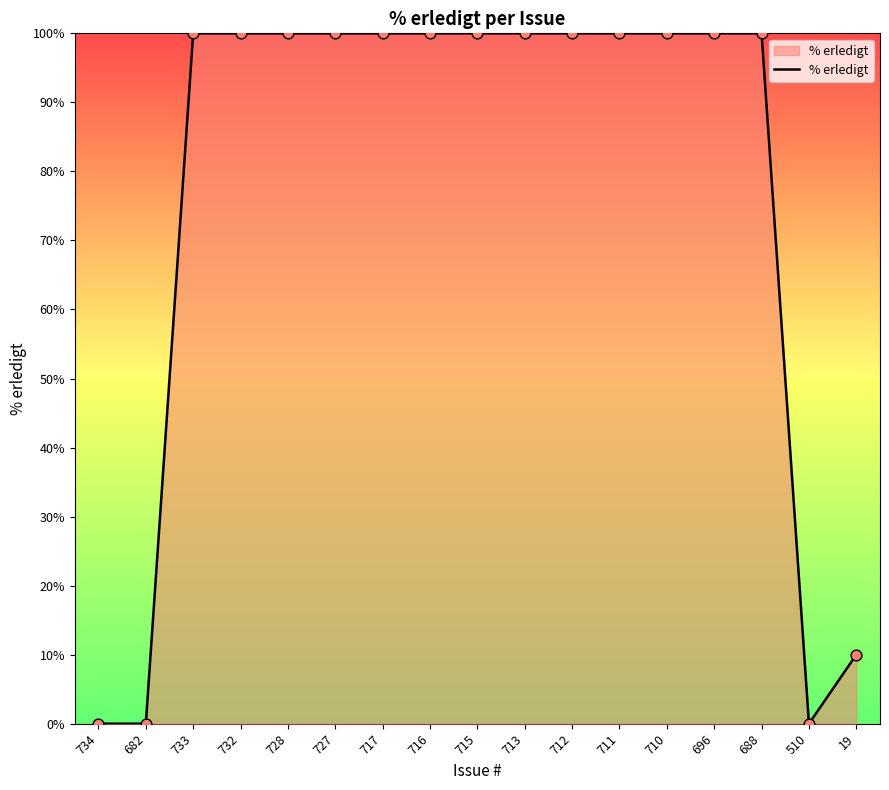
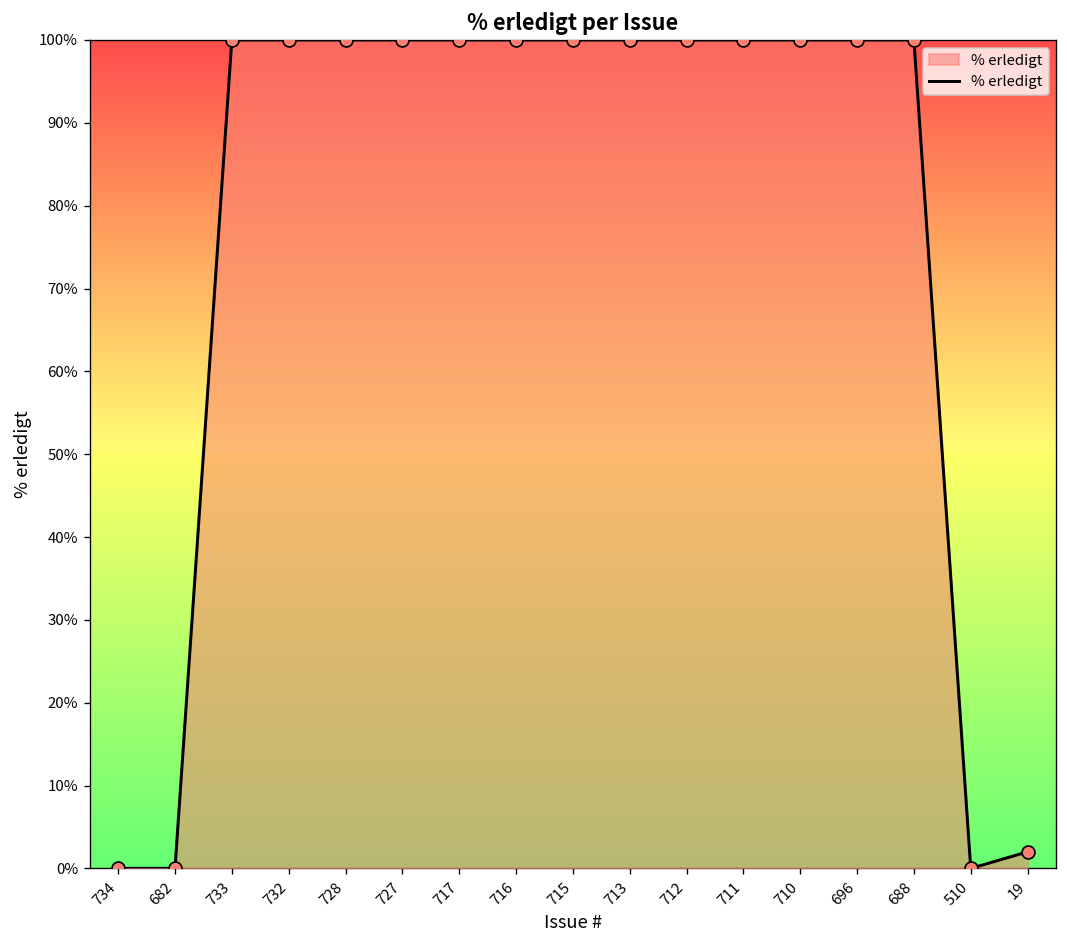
19: 10% -> 2%
